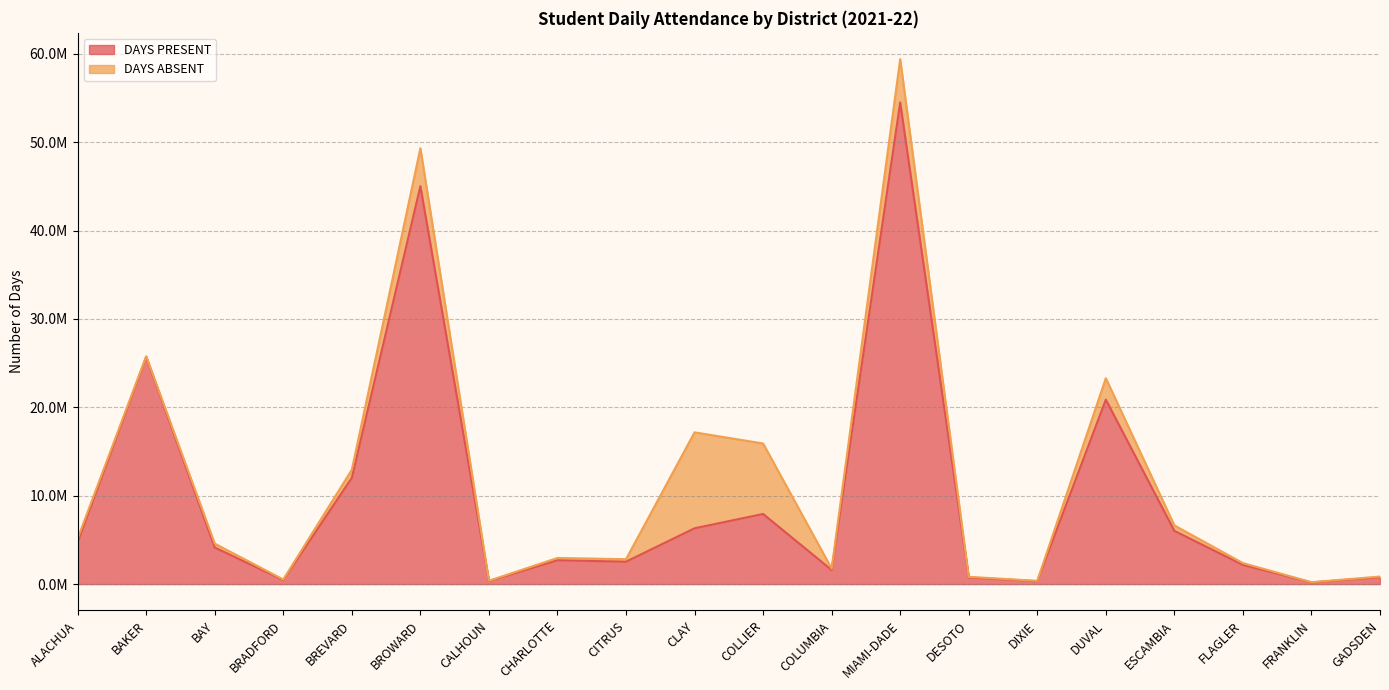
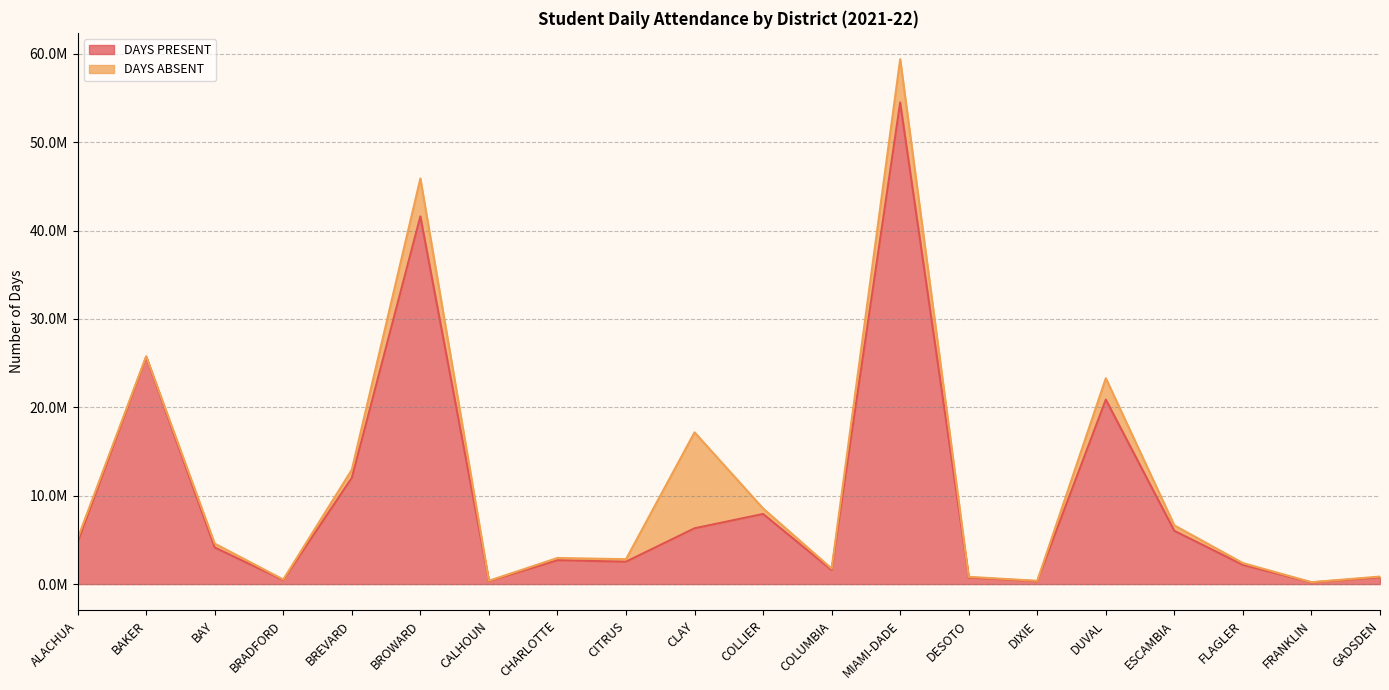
DAYS PRESENT, BROWARD: 45000000 -> 42000000
DAYS ABSENT, COLLIER: 8000000 -> 1000000
